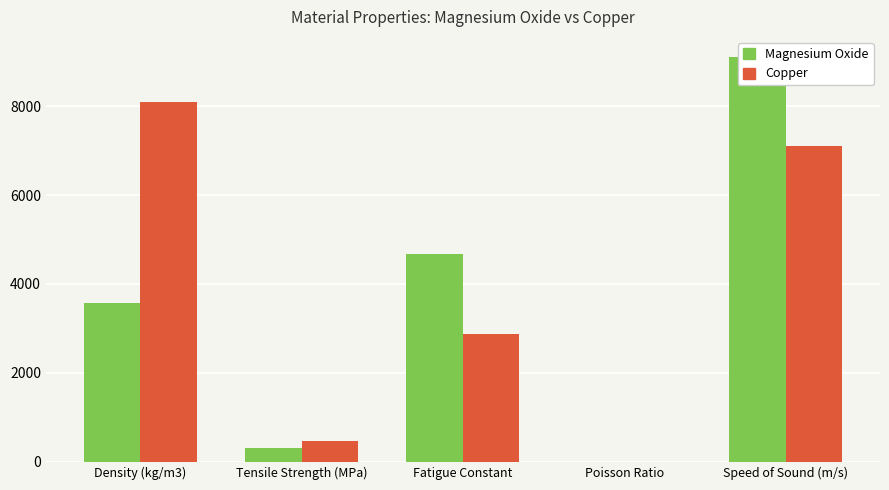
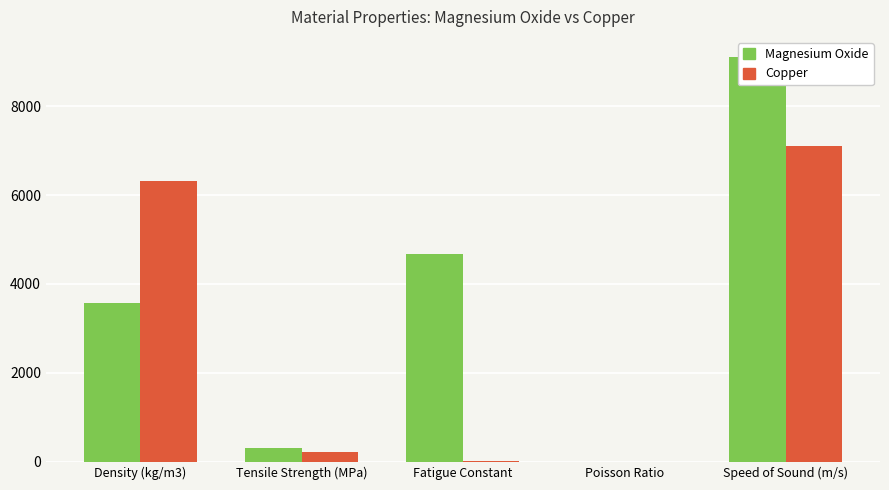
Copper, Density (kg/m3): 8100 -> 6300
Copper, Tensile Strength (MPa): 500 -> 200
Copper, Fatigue Constant: 2900 -> 0
